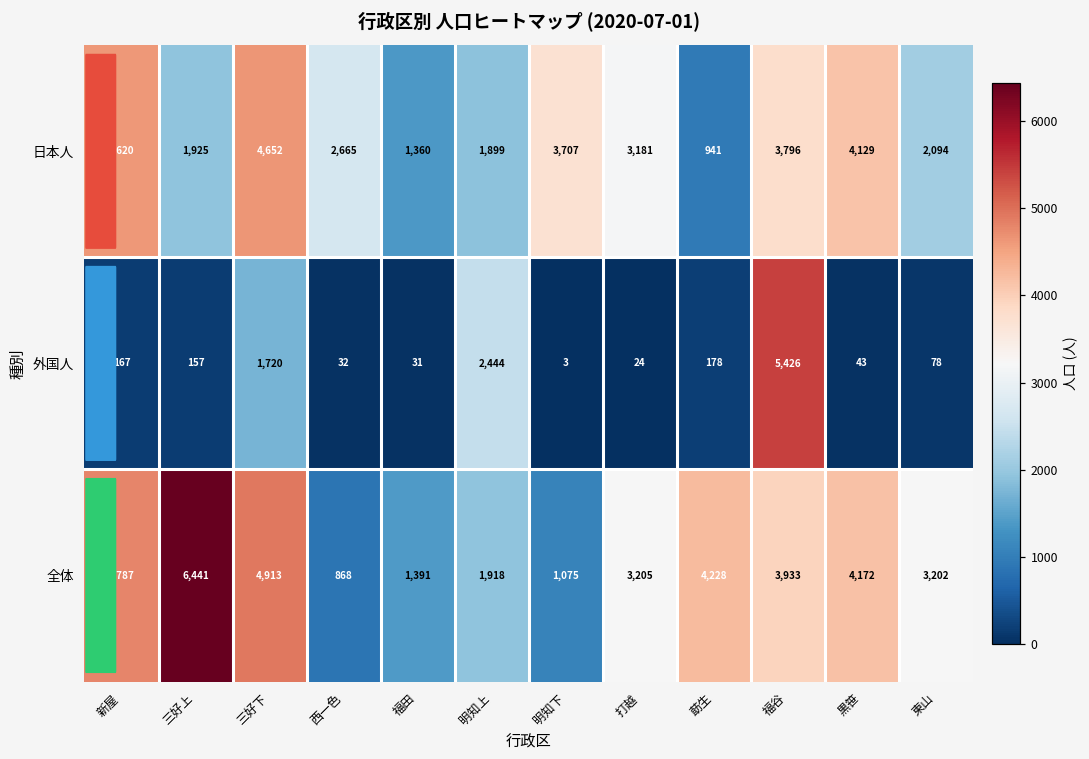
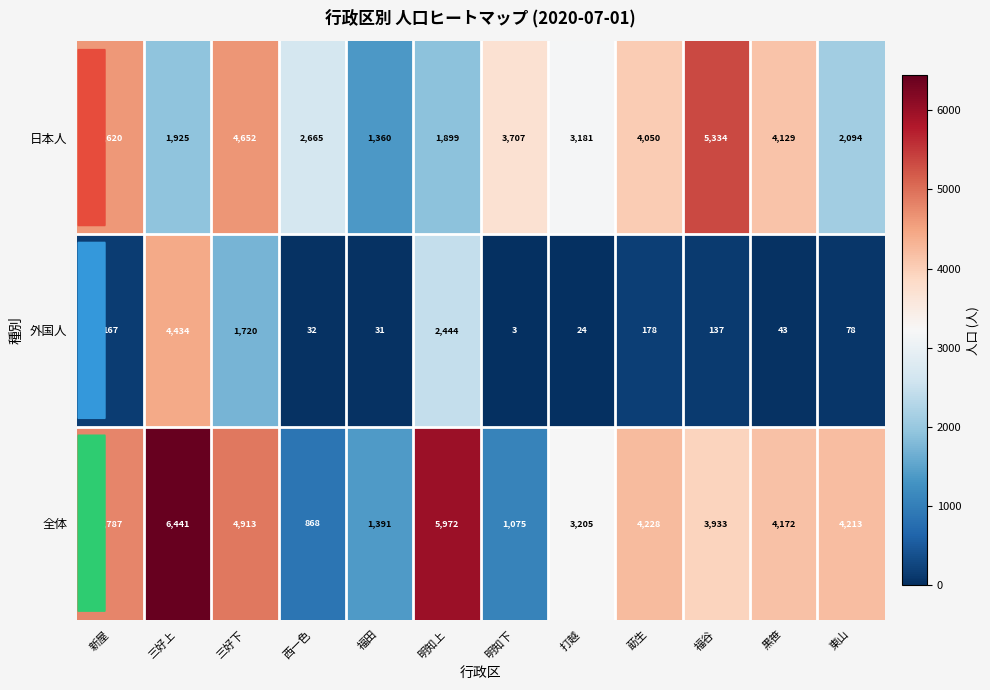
日本人, 莇生: 941 -> 4,050
日本人, 福谷: 3,796 -> 5,334
外国人, 三好上: 157 -> 4,434
外国人, 福谷: 5,426 -> 137
全体, 明知上: 1,918 -> 5,972
全体, 東山: 3,202 -> 4,213
